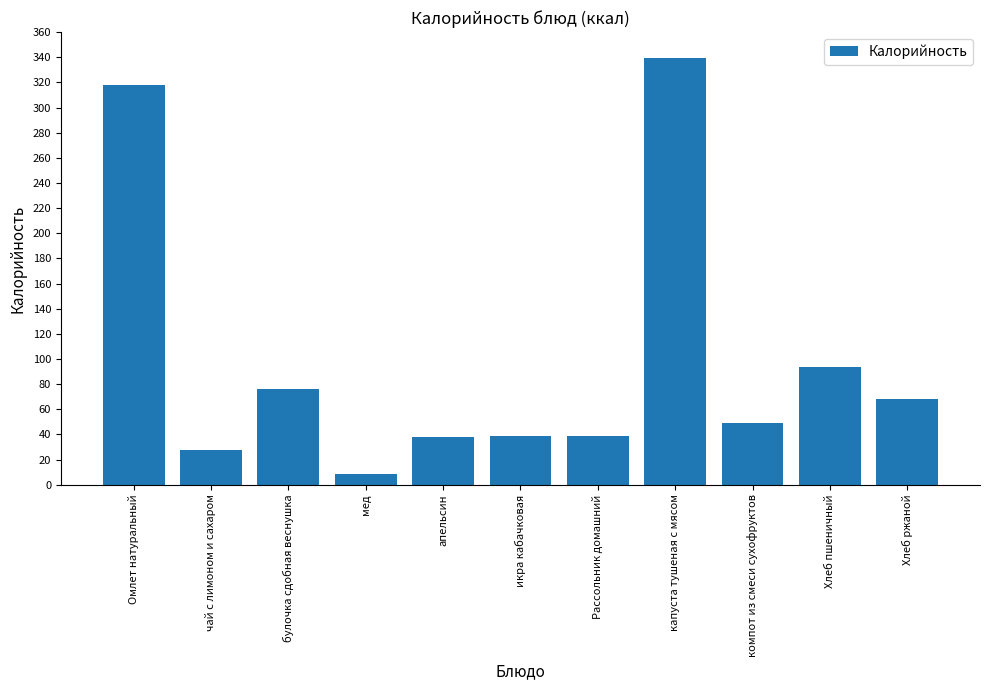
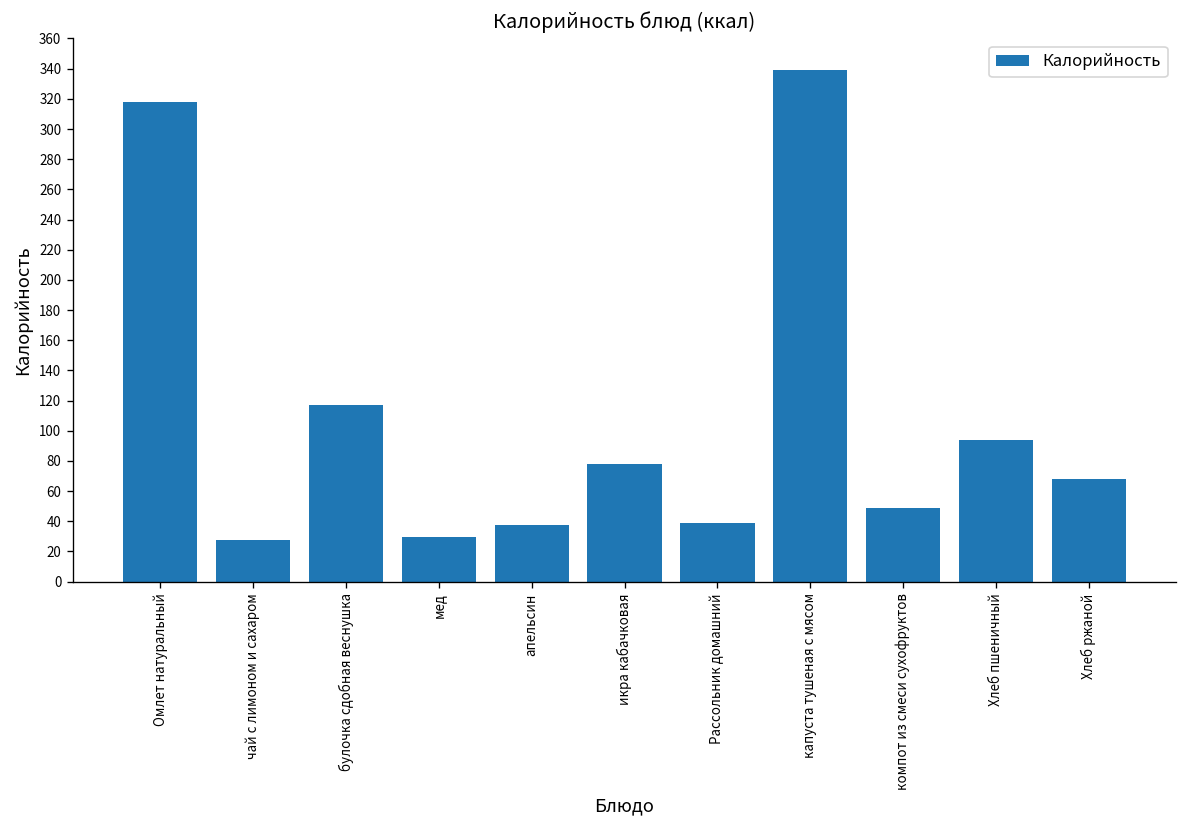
булочка сдобная веснушка: 76 -> 117
мед: 9 -> 30
икра кабачковая: 39 -> 78
